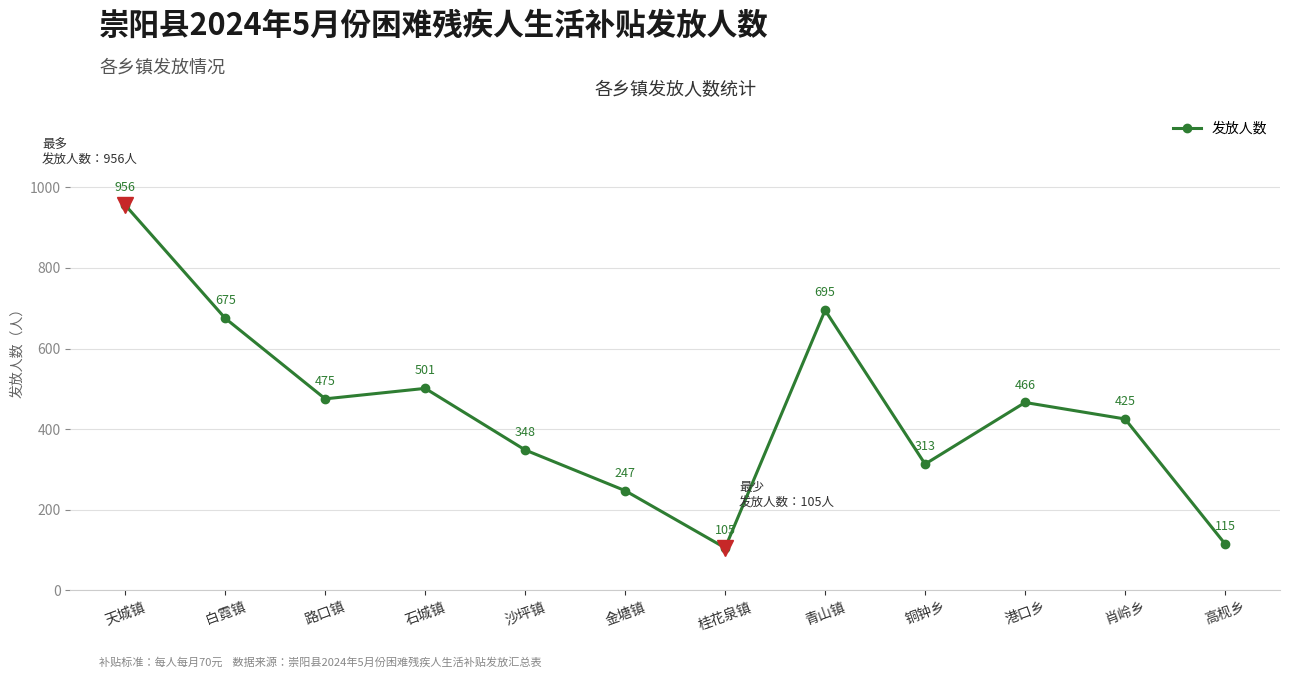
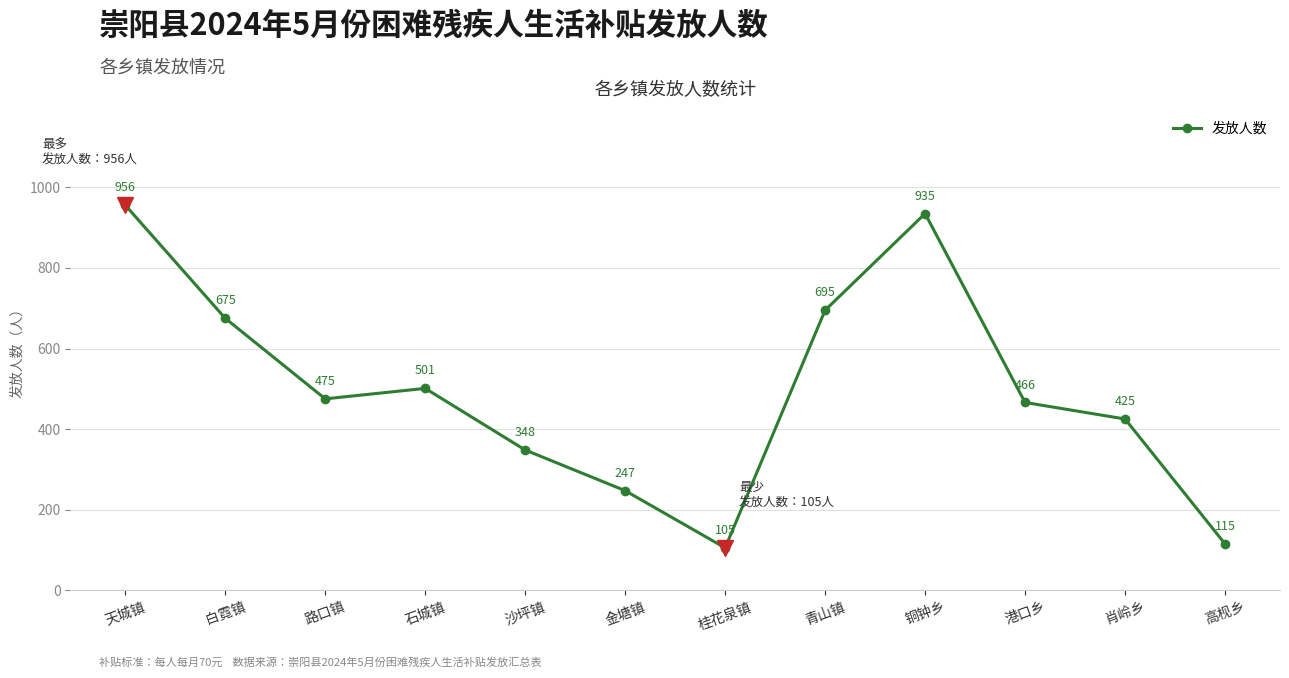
发放人数, 铜钟乡: 313 -> 935
